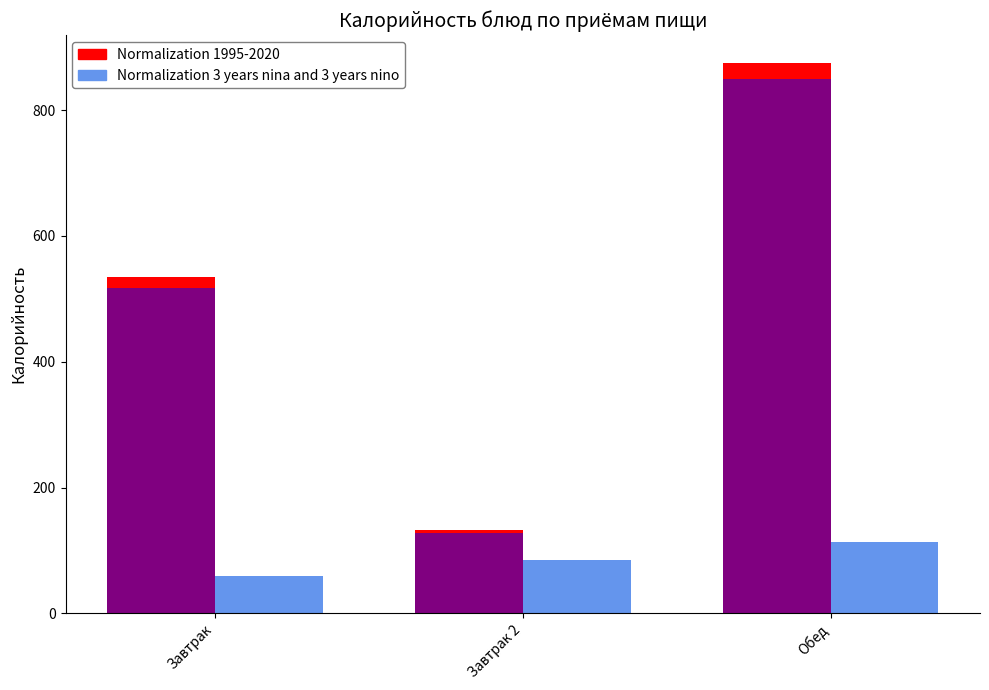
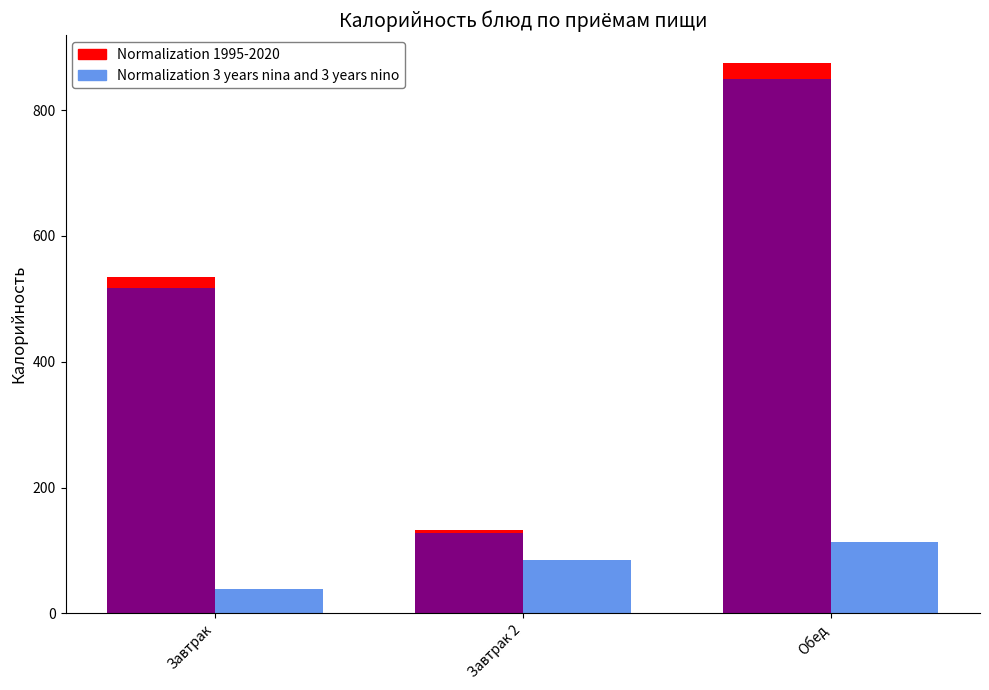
Normalization 3 years nina and 3 years nino, Завтрак: 60 -> 40
